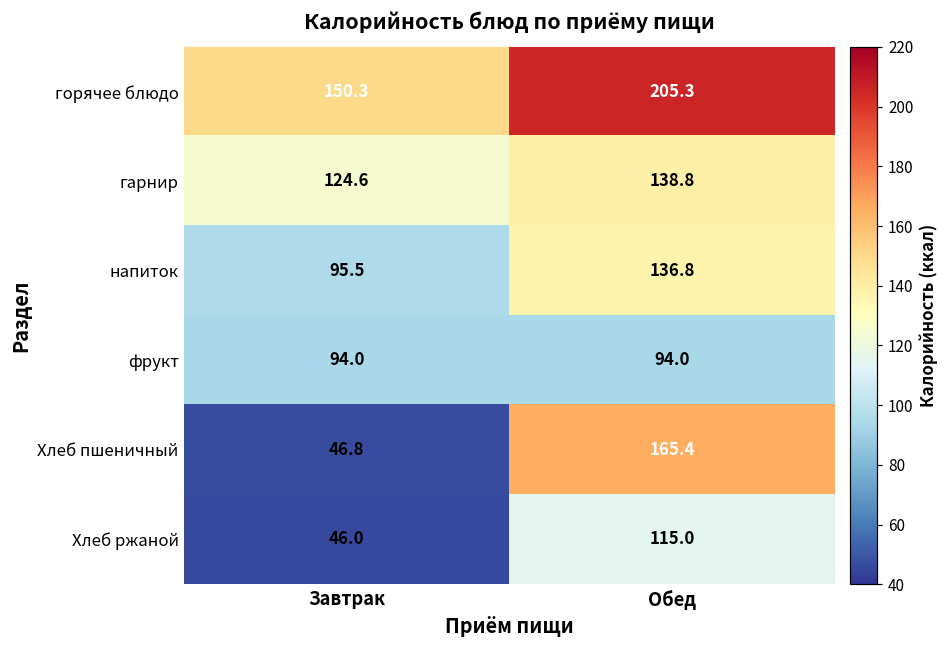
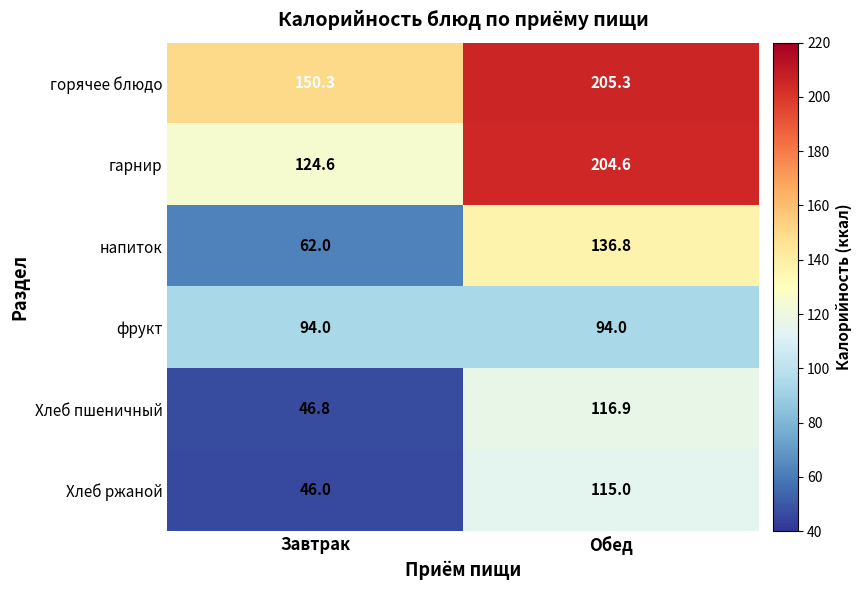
гарнир, Обед: 138.8 -> 204.6
напиток, Завтрак: 95.5 -> 62.0
Хлеб пшеничный, Обед: 165.4 -> 116.9
